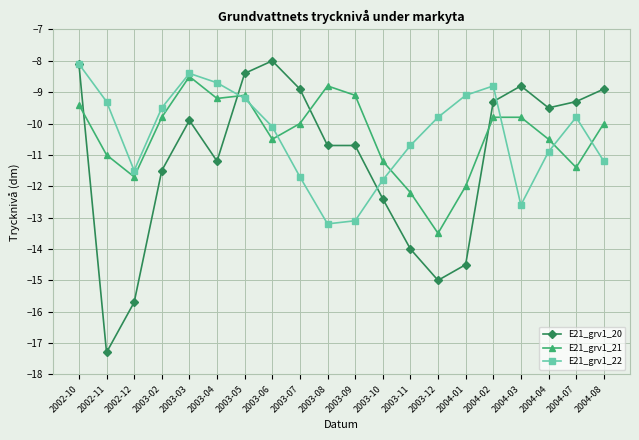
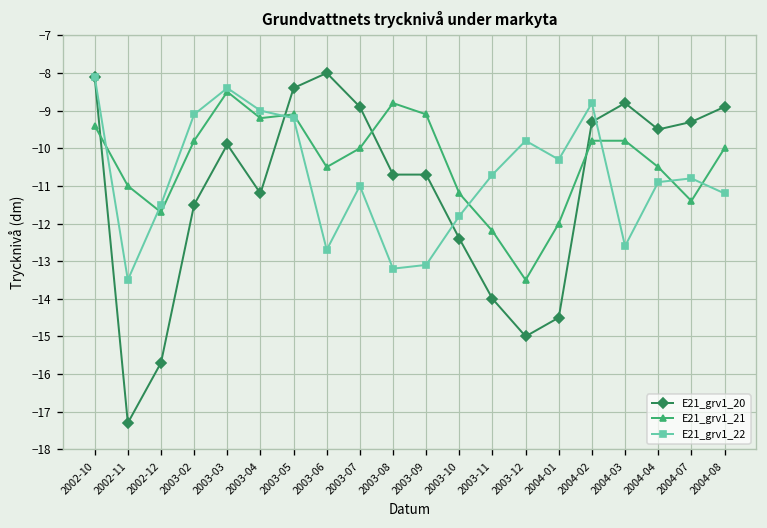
E21_grv1_22, 2002-11: -9.3 -> -13.5
E21_grv1_22, 2003-02: -9.5 -> -9.1
E21_grv1_22, 2003-04: -8.7 -> -9.0
E21_grv1_22, 2003-06: -10.1 -> -12.7
E21_grv1_22, 2003-07: -11.7 -> -11.0
E21_grv1_22, 2004-01: -9.1 -> -10.3
E21_grv1_22, 2004-07: -9.8 -> -10.8
